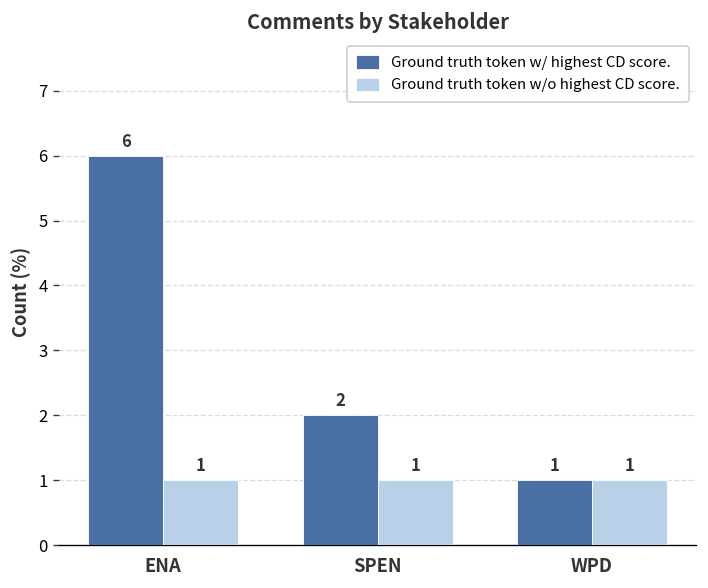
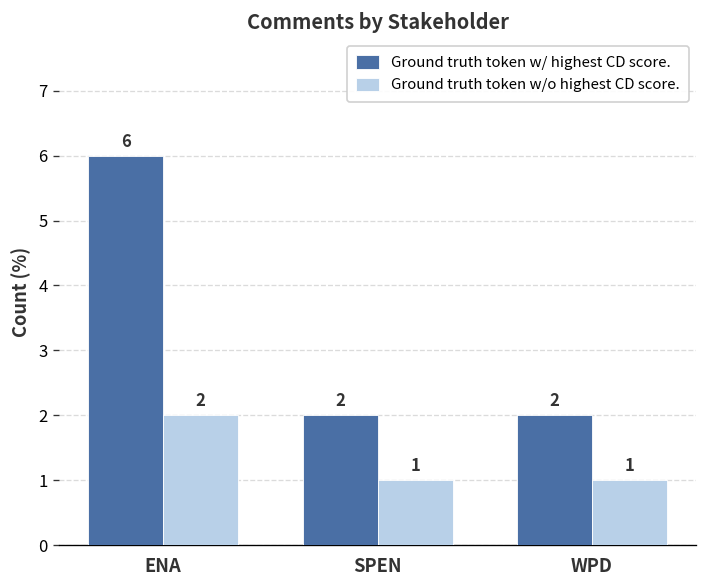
Ground truth token w/o highest CD score., ENA: 1 -> 2
Ground truth token w/ highest CD score., WPD: 1 -> 2
